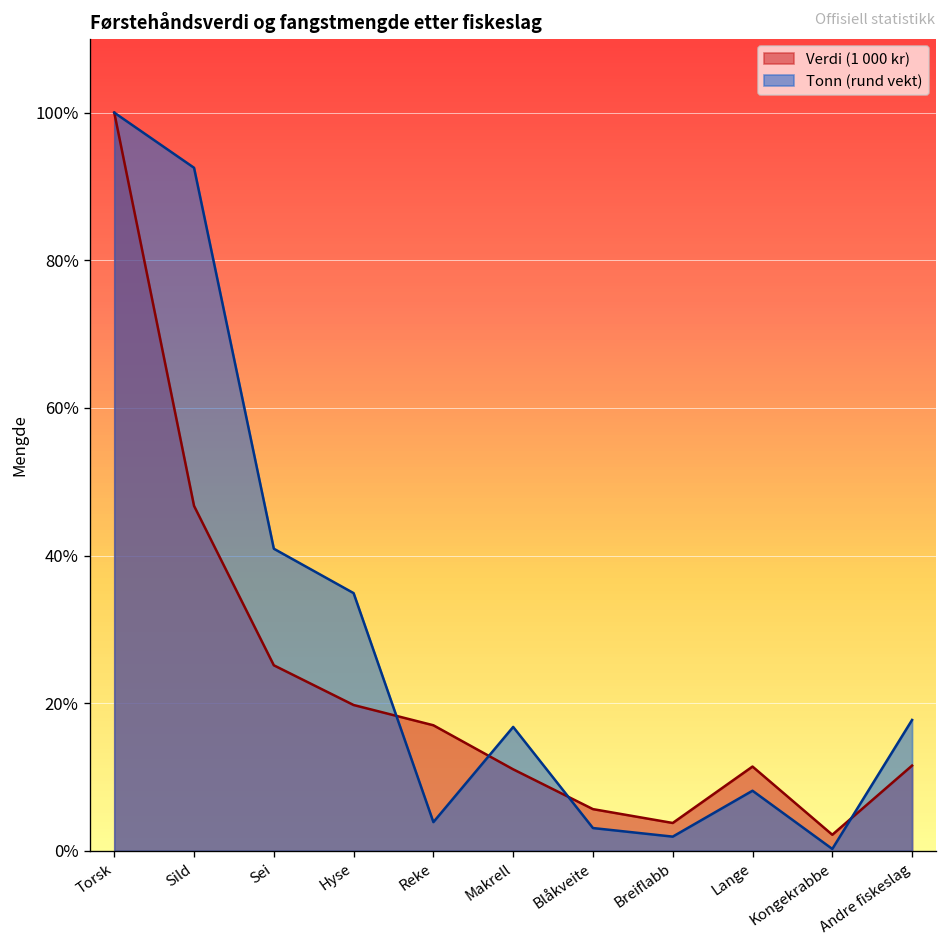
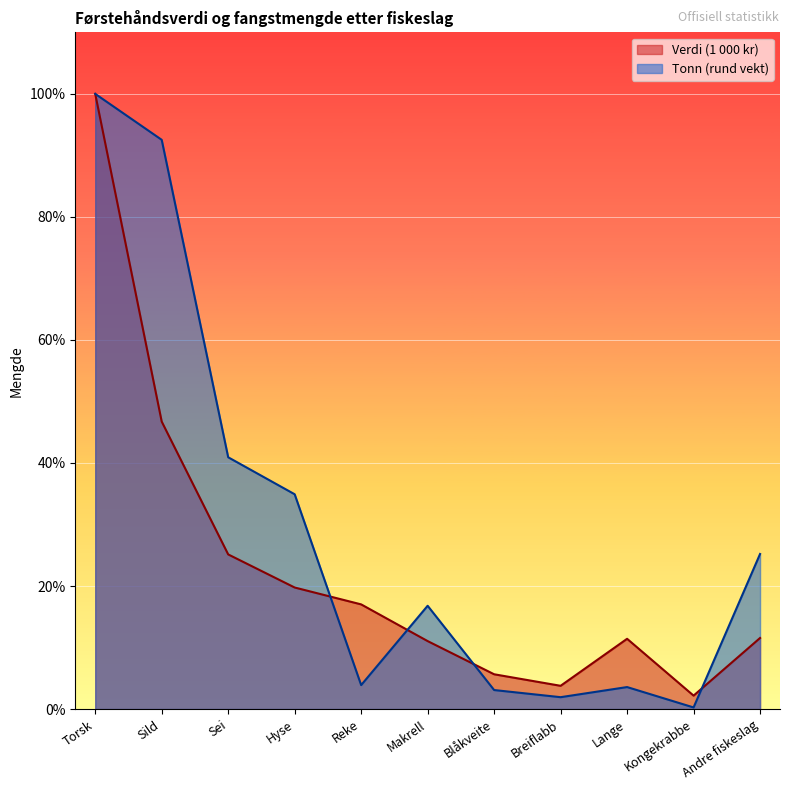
Tonn (rund vekt), Lange: 8% -> 4%
Tonn (rund vekt), Andre fiskeslag: 18% -> 25%
